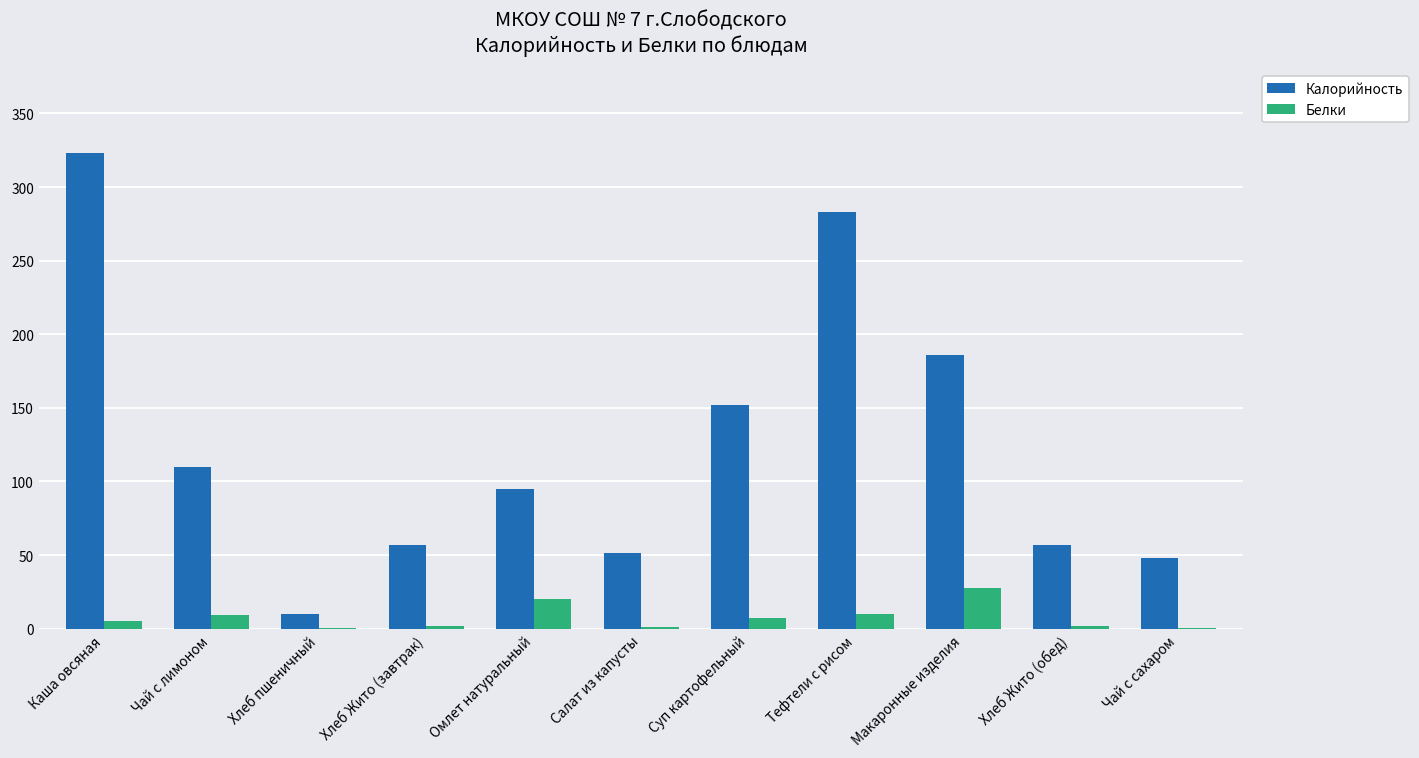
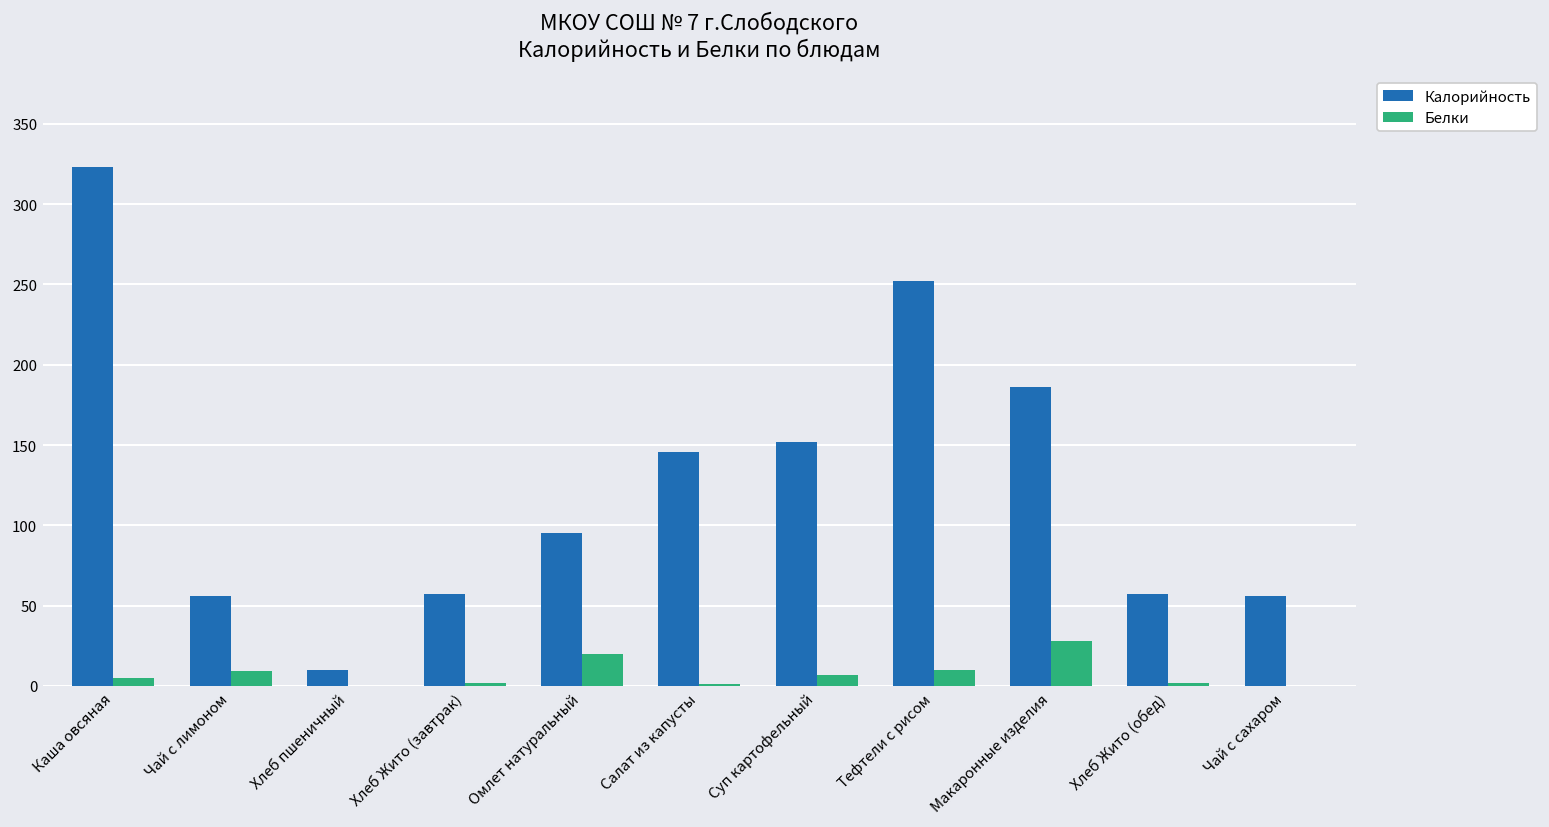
Калорийность, Чай с лимоном: 110 -> 56
Калорийность, Салат из капусты: 51 -> 146
Калорийность, Тефтели с рисом: 283 -> 252
Калорийность, Чай с сахаром: 48 -> 56
